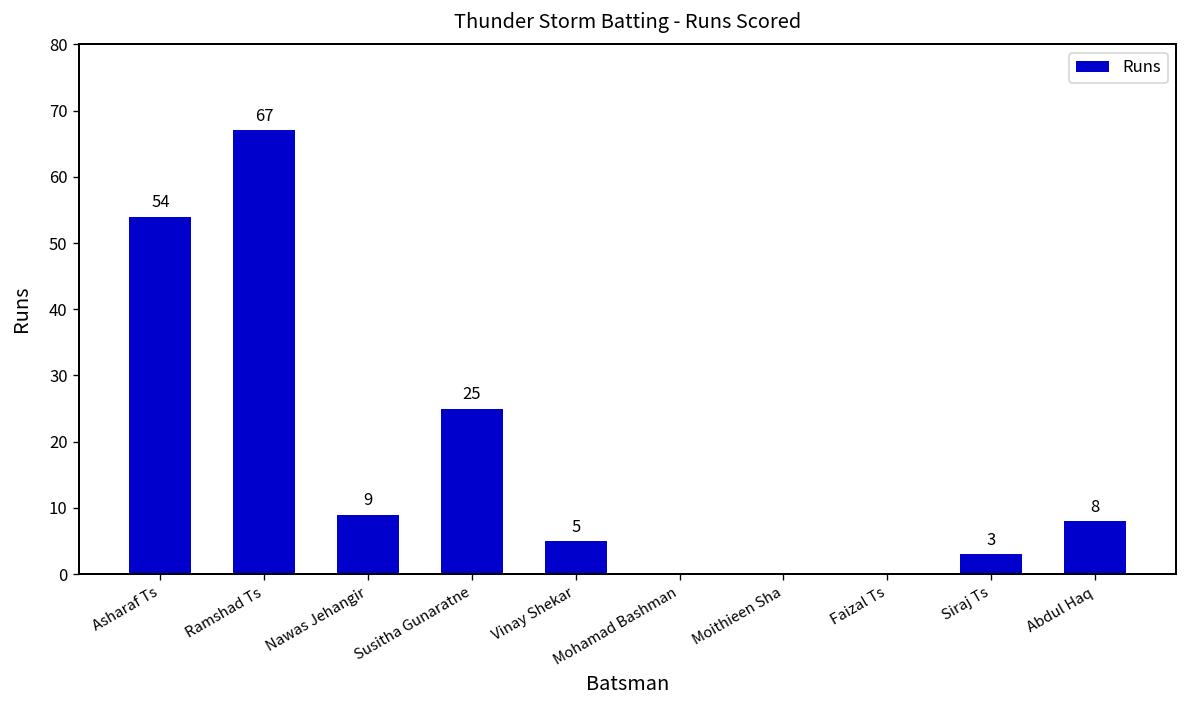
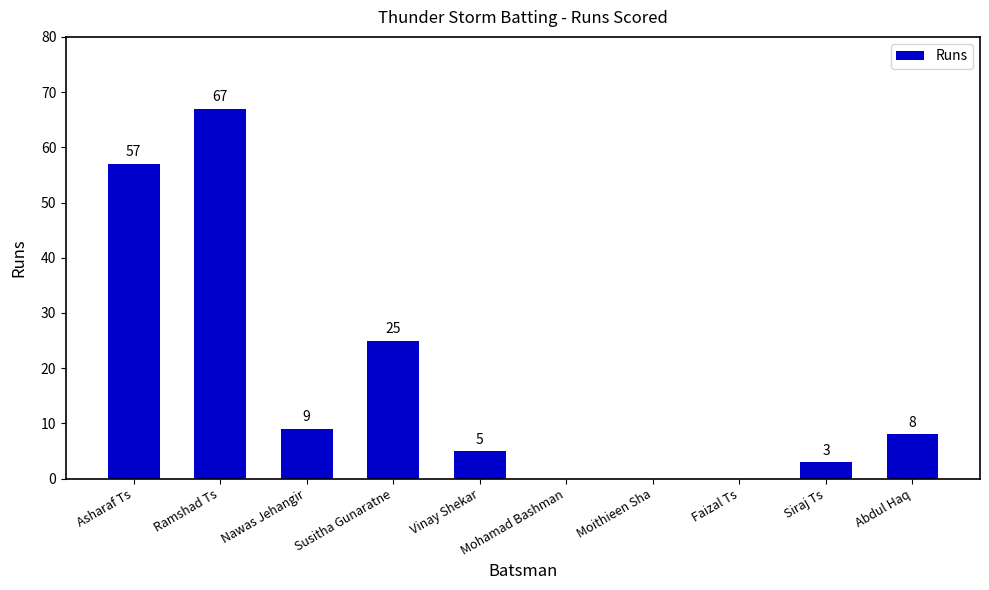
Asharaf Ts: 54 -> 57
